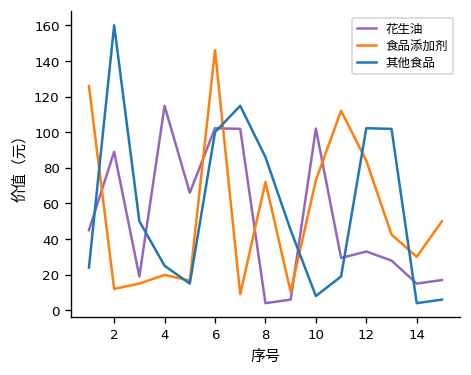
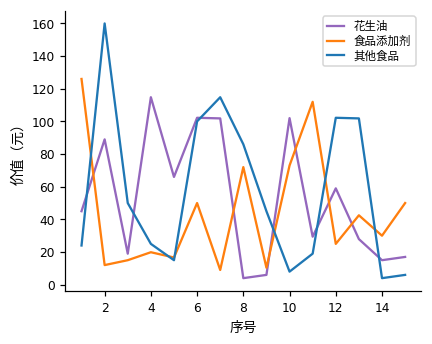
食品添加剂, 6: 146 -> 50
花生油, 12: 33 -> 59
食品添加剂, 12: 84 -> 25
